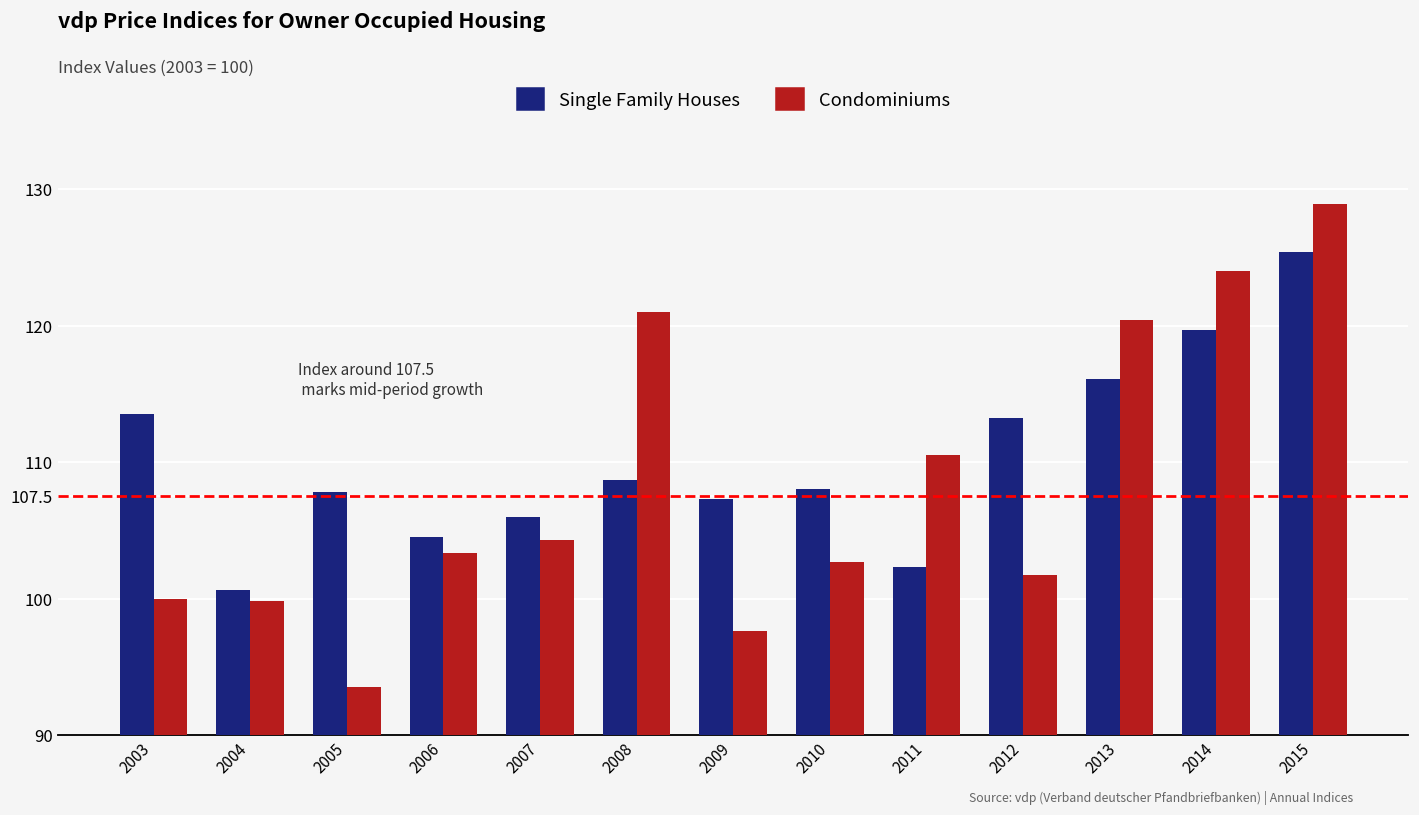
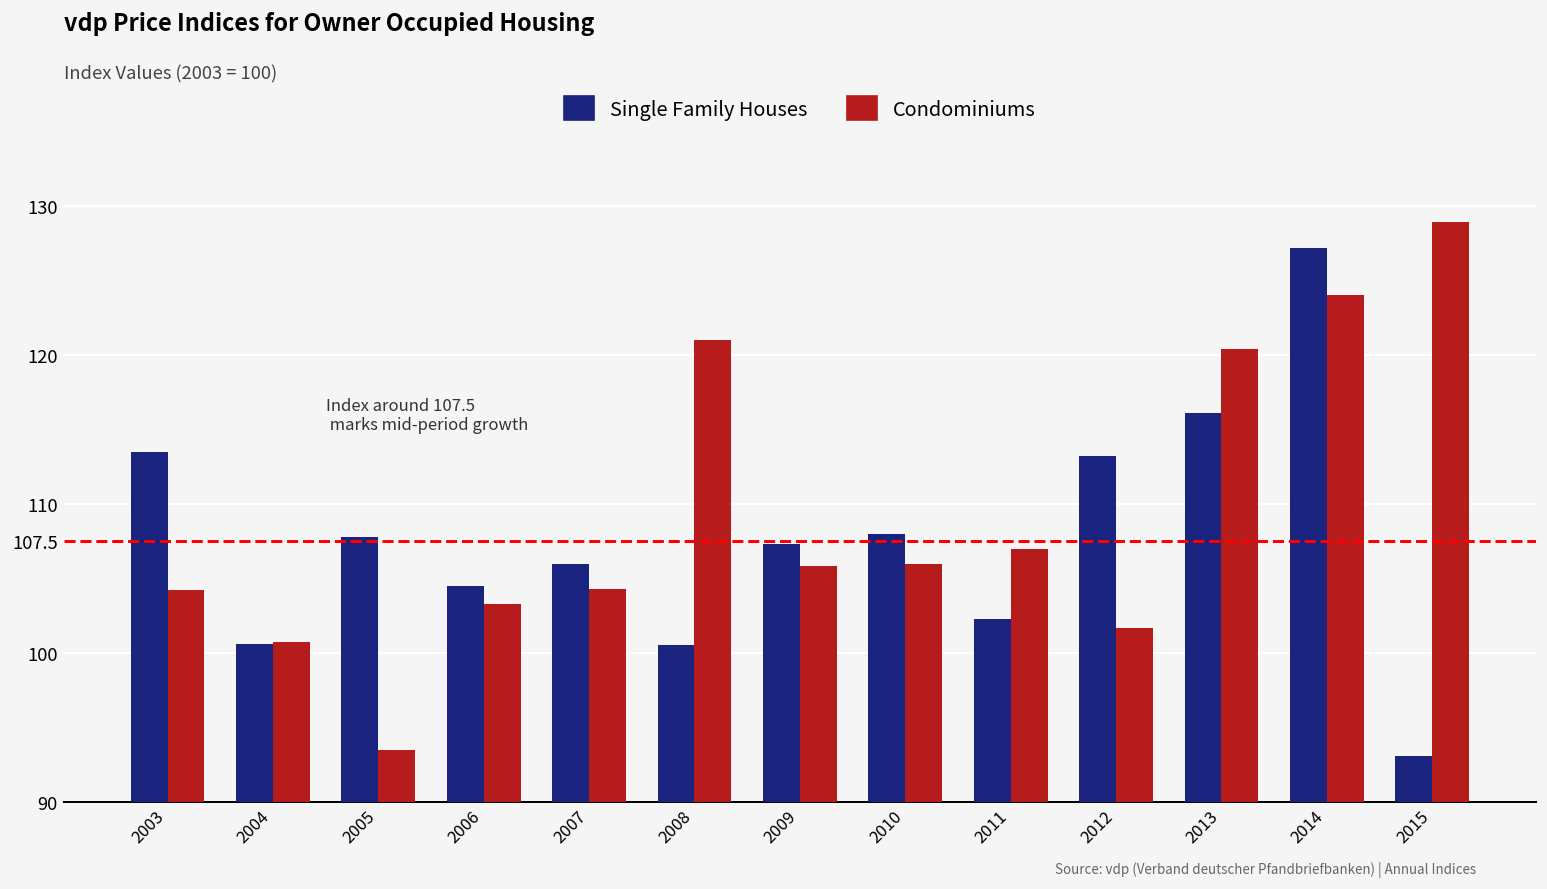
Condominiums, 2003: 100.0 -> 104.2
Condominiums, 2004: 99.8 -> 100.7
Single Family Houses, 2008: 108.7 -> 100.5
Condominiums, 2009: 97.6 -> 105.8
Condominiums, 2010: 102.7 -> 106.0
Condominiums, 2011: 110.5 -> 107.0
Single Family Houses, 2014: 119.7 -> 127.2
Single Family Houses, 2015: 125.4 -> 93.1
